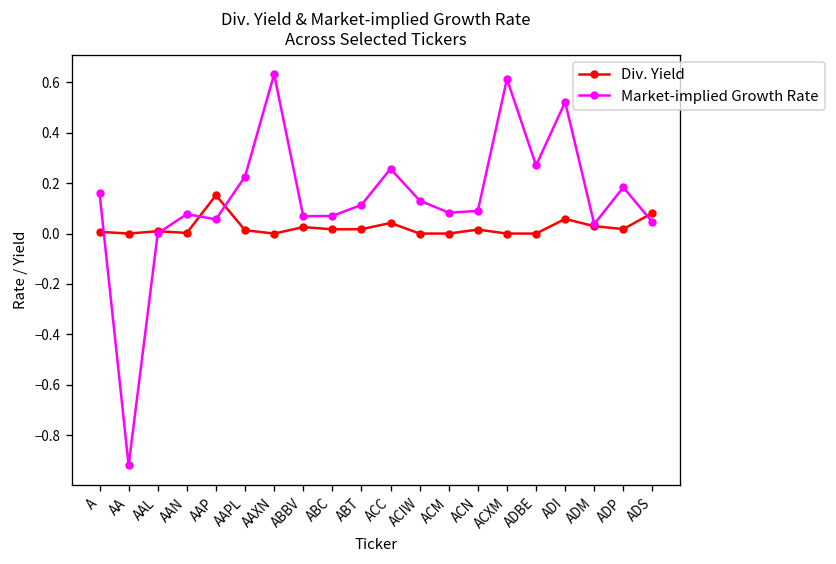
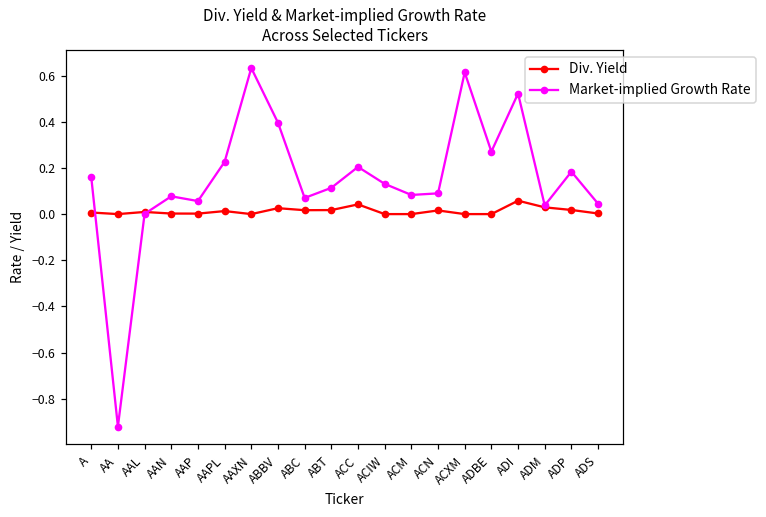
Div. Yield, AAP: 0.15 -> 0.00
Market-implied Growth Rate, ABBV: 0.07 -> 0.40
Market-implied Growth Rate, ACC: 0.26 -> 0.20
Div. Yield, ADS: 0.08 -> 0.00
